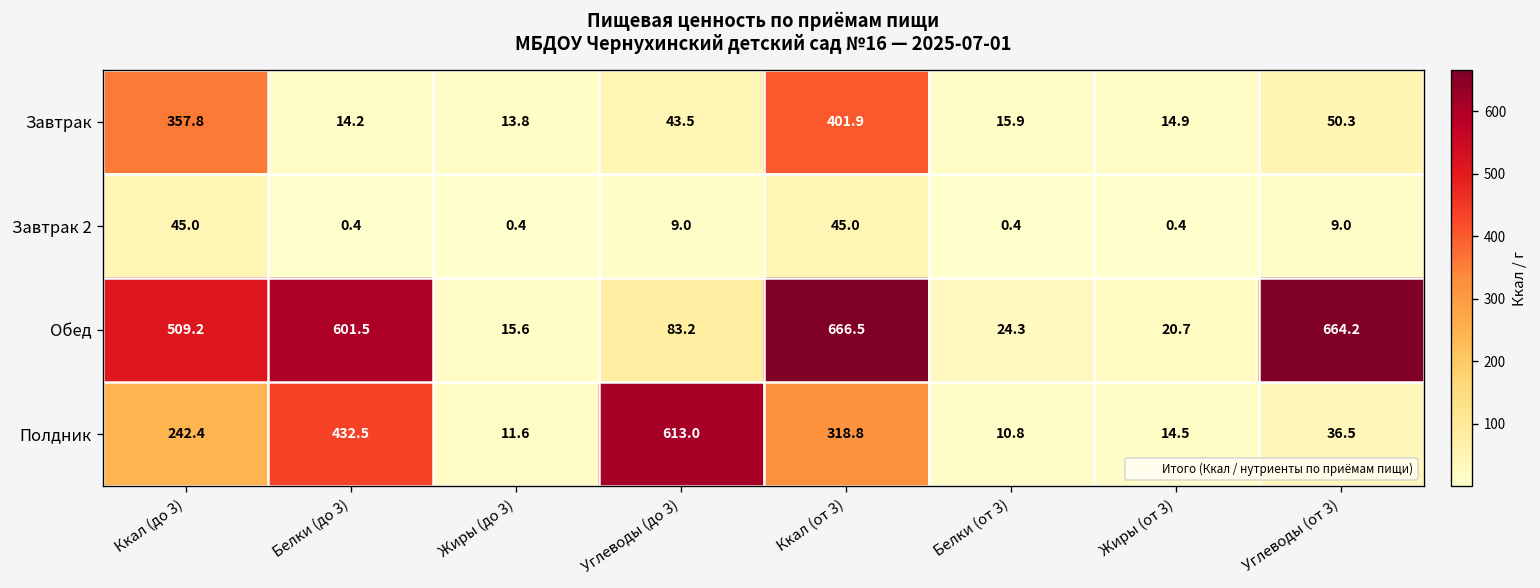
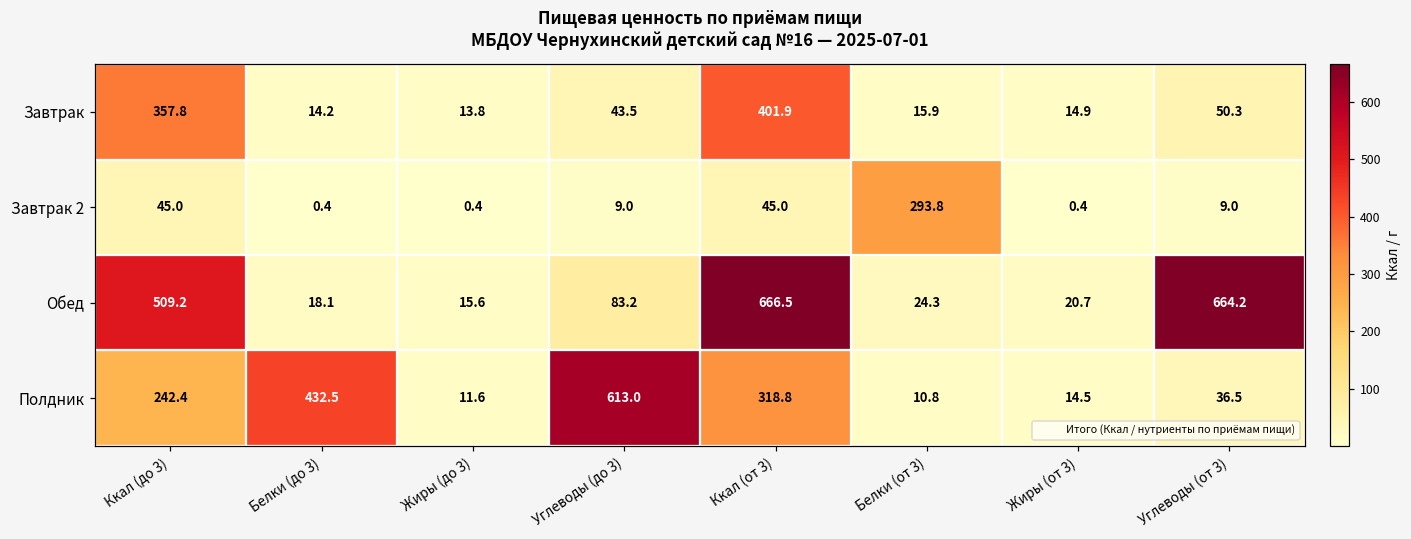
Завтрак 2, Белки (от 3): 0.4 -> 293.8
Обед, Белки (до 3): 601.5 -> 18.1
